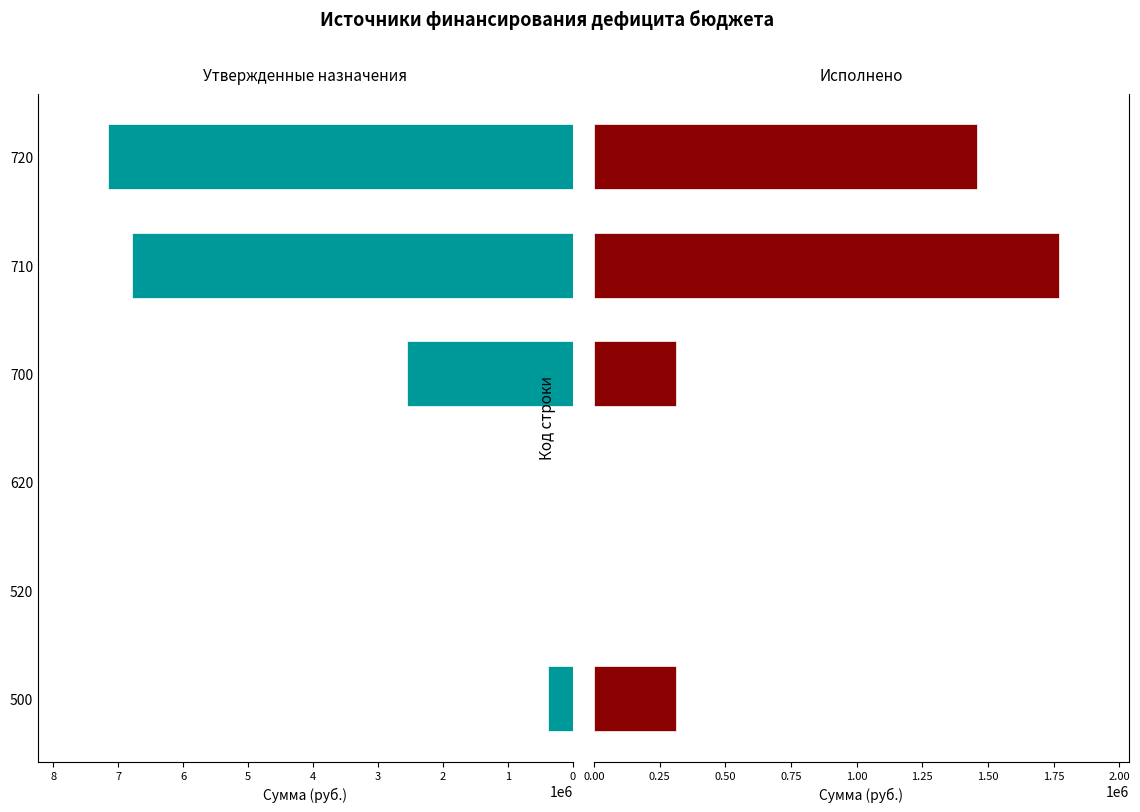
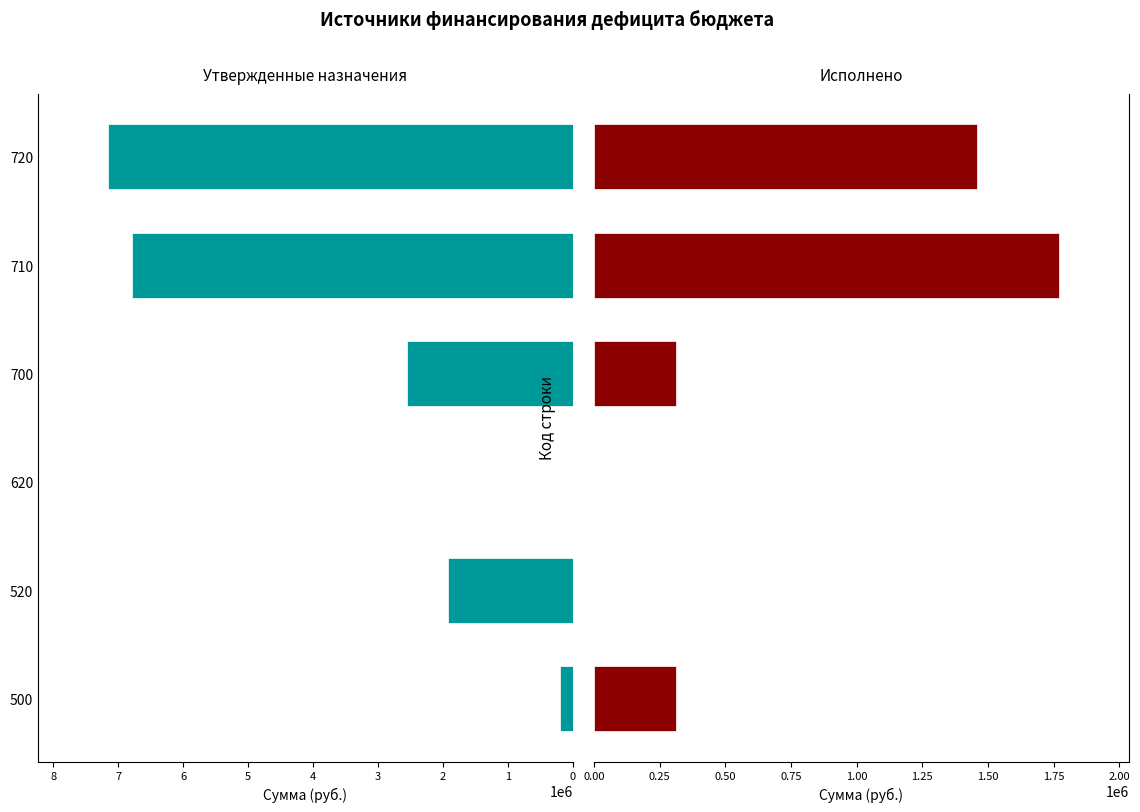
Утвержденные назначения, 520: 0 -> 1900000
Утвержденные назначения, 500: 400000 -> 200000
